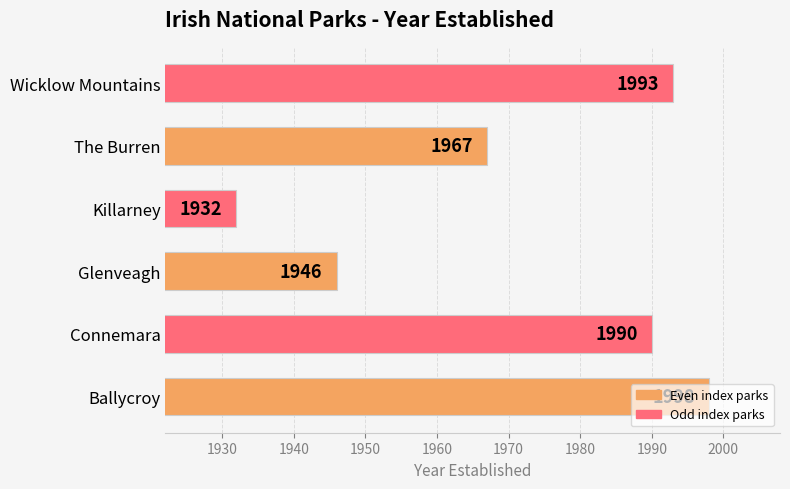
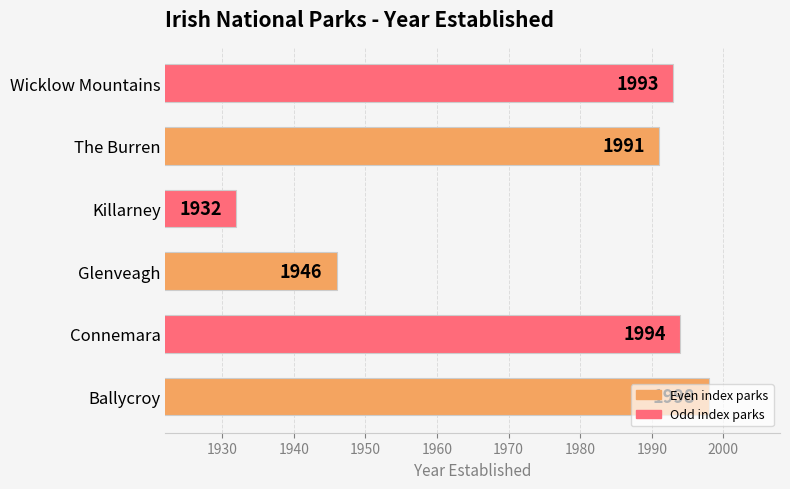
The Burren: 1967 -> 1991
Connemara: 1990 -> 1994
